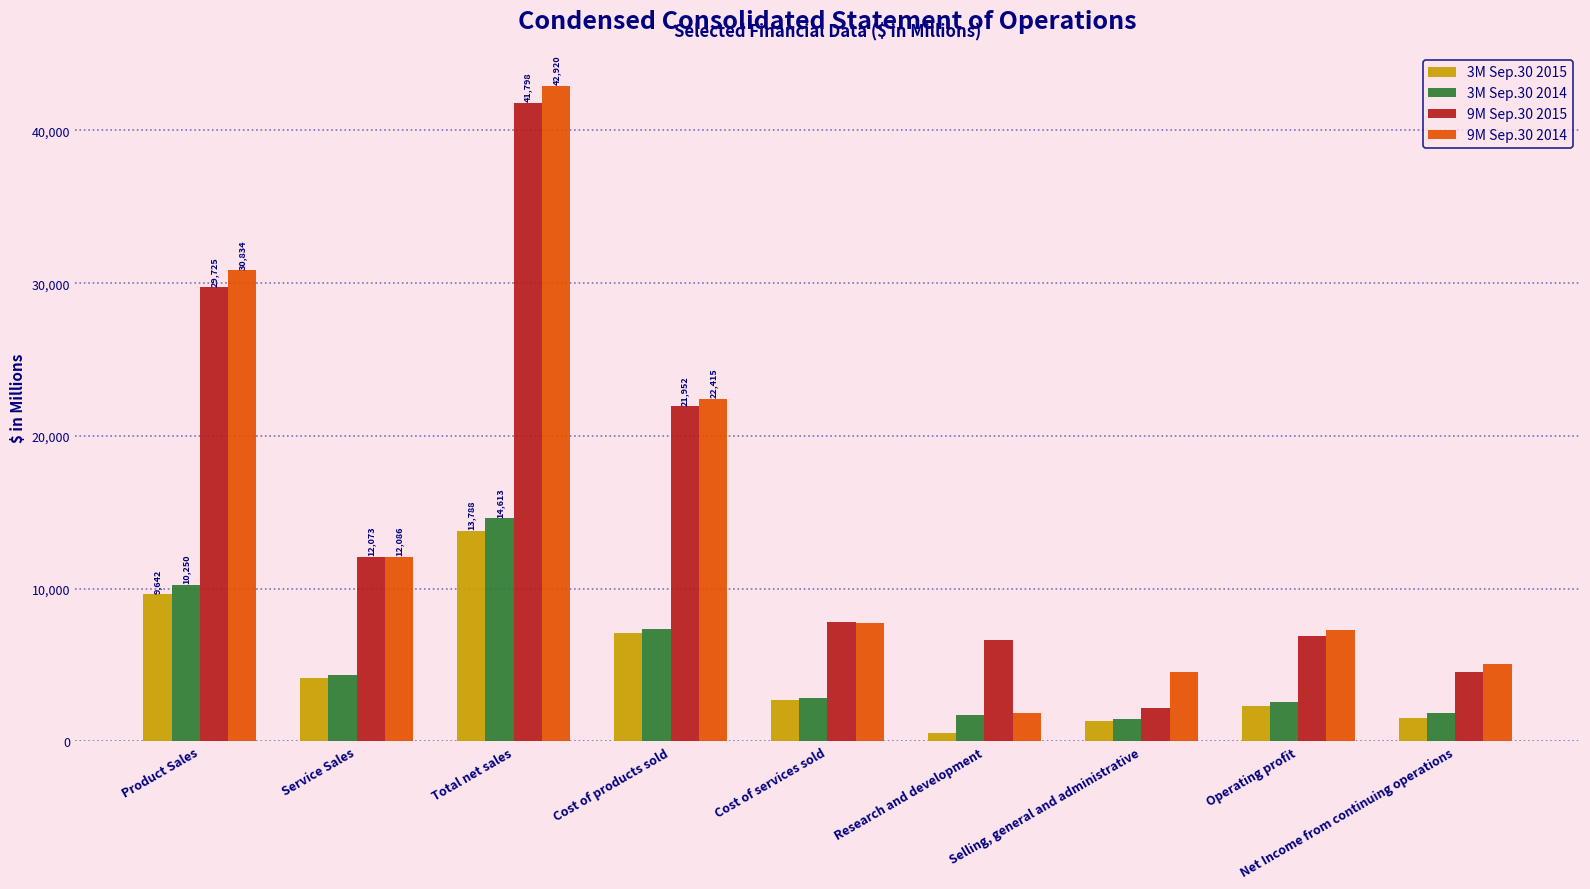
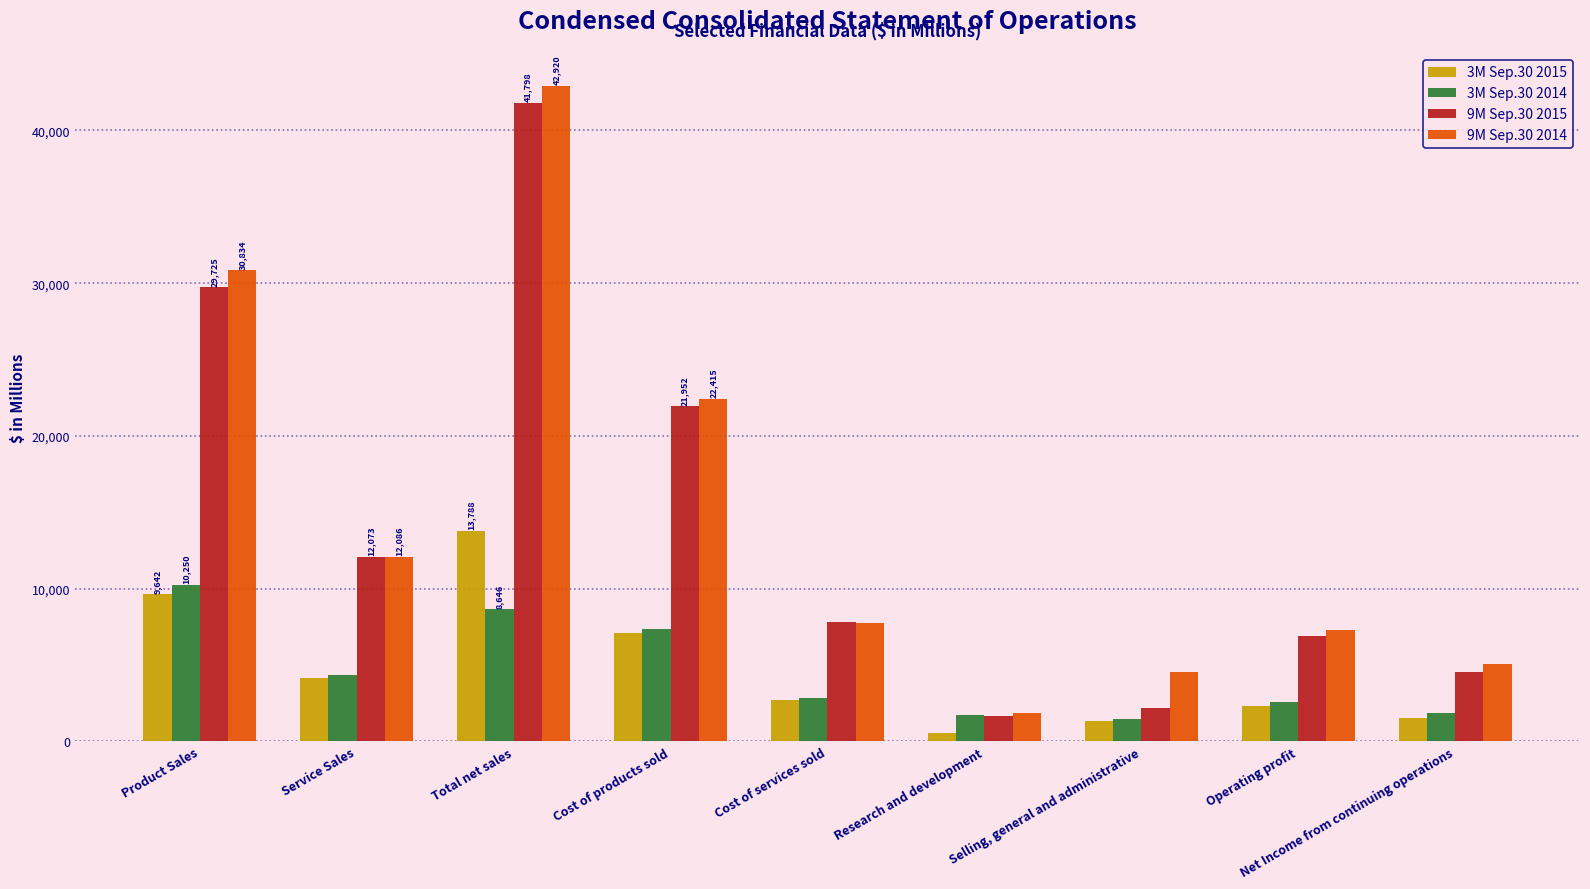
3M Sep.30 2014, Total net sales: 14,613 -> 8,646
9M Sep.30 2015, Research and development: 6,700 -> 1,700
